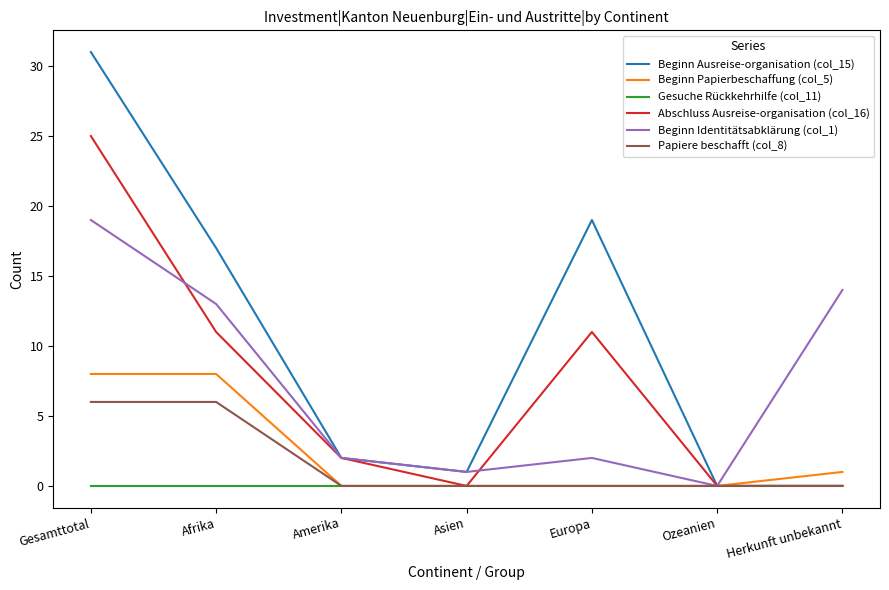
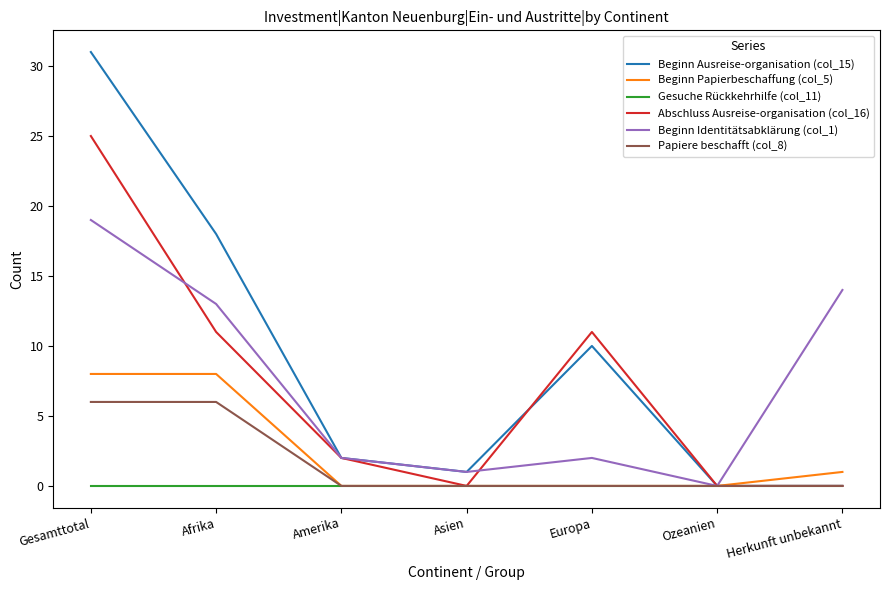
Beginn Ausreise-organisation (col_15), Afrika: 17 -> 18
Beginn Ausreise-organisation (col_15), Europa: 19 -> 10
